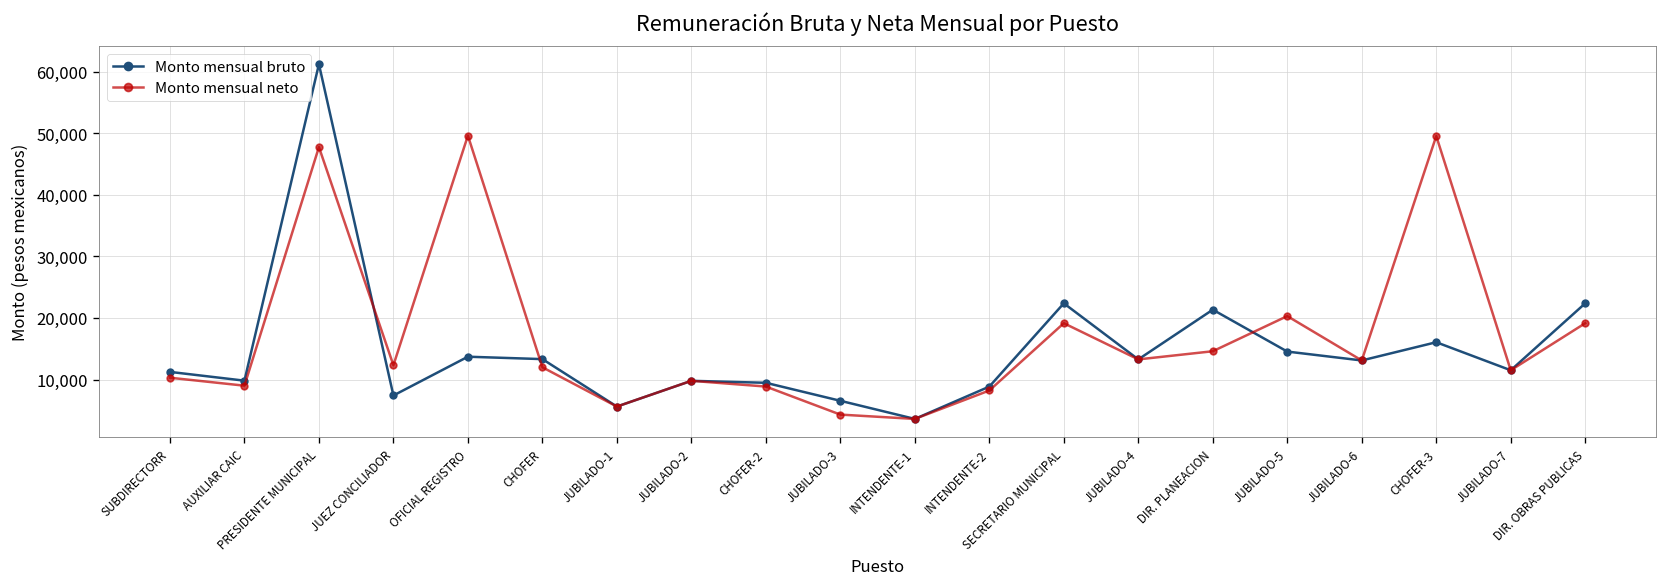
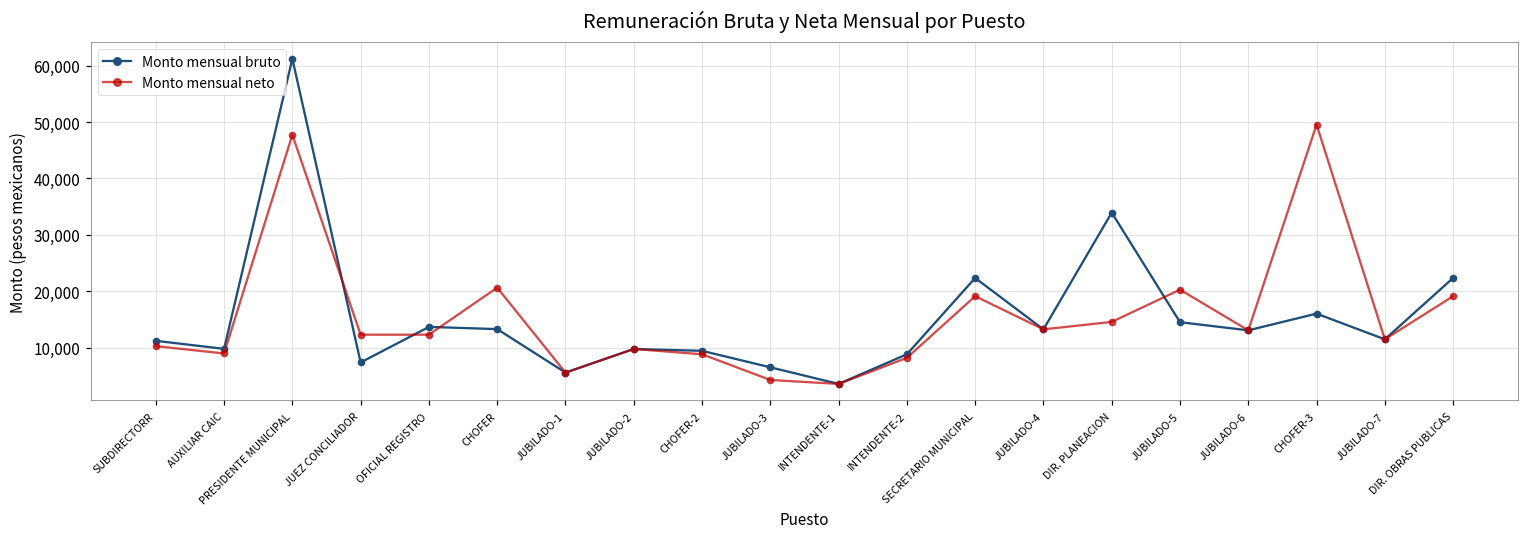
Monto mensual neto, OFICIAL REGISTRO: 50,000 -> 12,000
Monto mensual neto, CHOFER: 12,000 -> 21,000
Monto mensual bruto, DIR. PLANEACION: 21,000 -> 34,000
